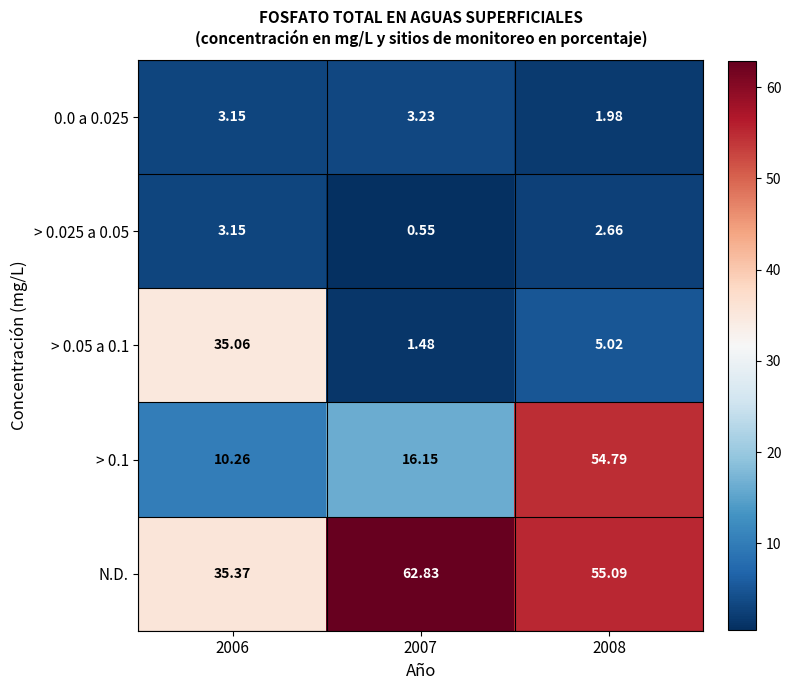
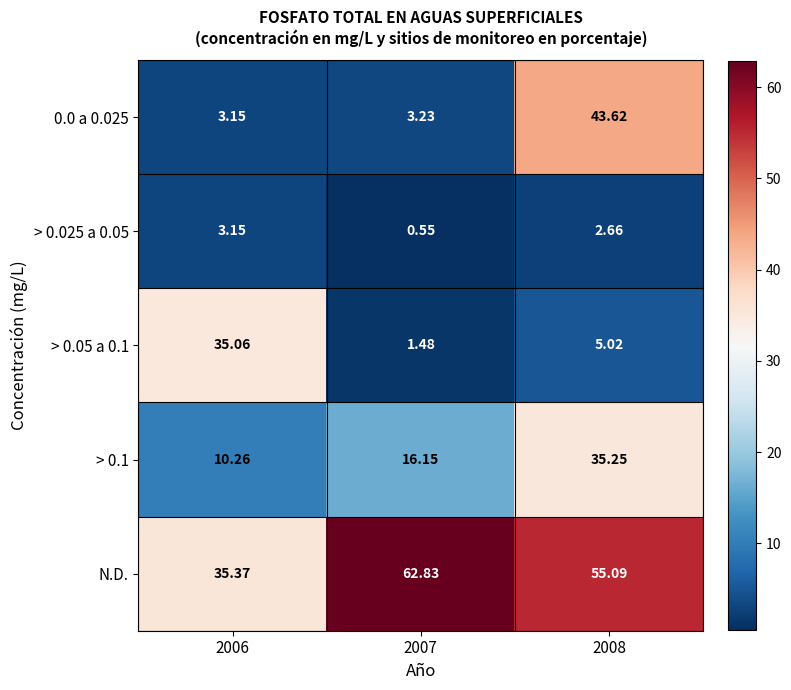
0.0 a 0.025, 2008: 1.98 -> 43.62
> 0.1, 2008: 54.79 -> 35.25
